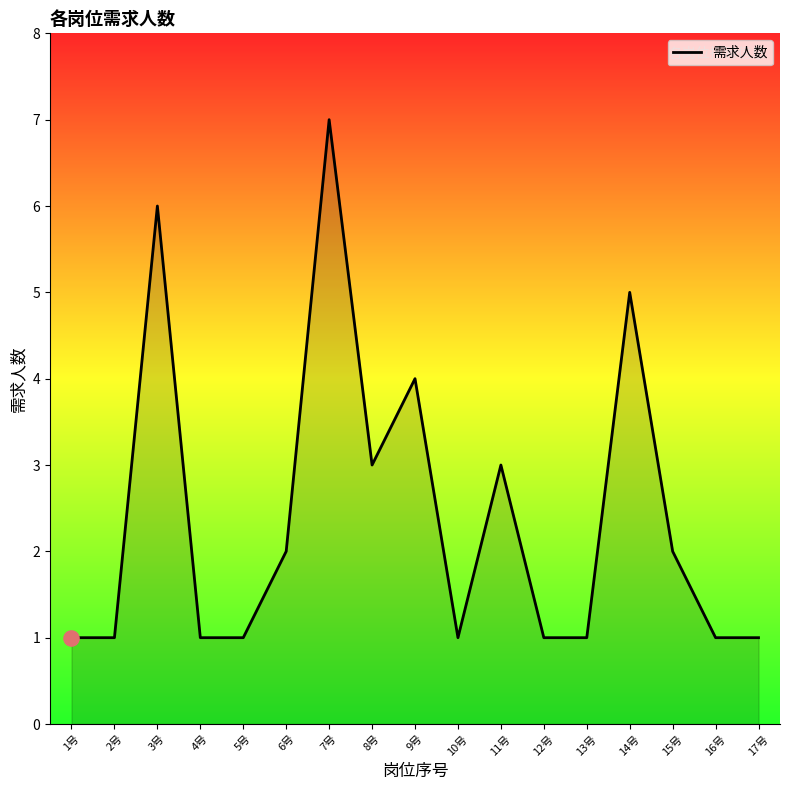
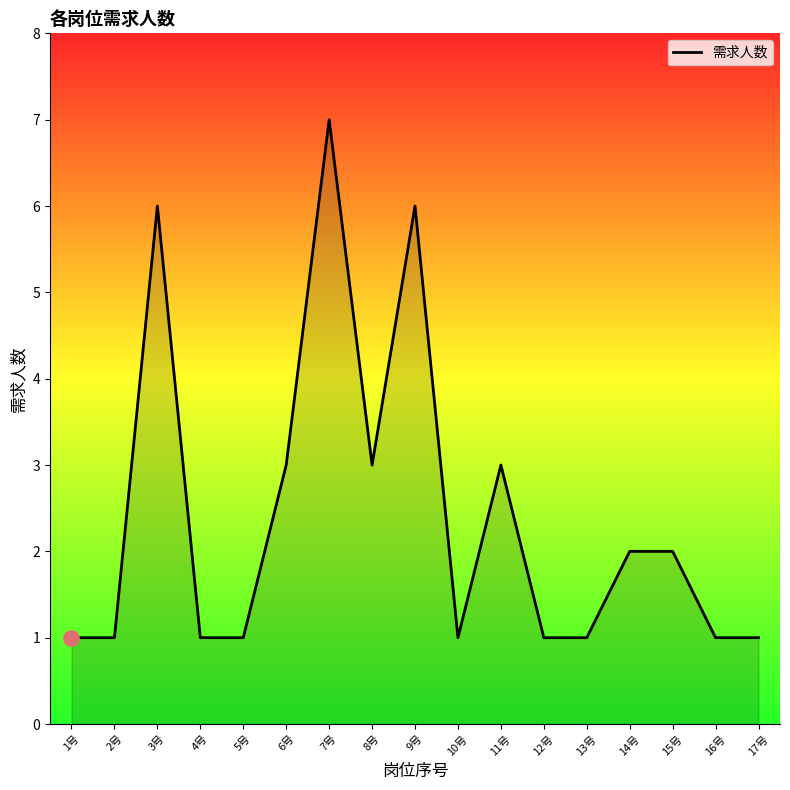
需求人数, 6号: 2 -> 3
需求人数, 9号: 4 -> 6
需求人数, 14号: 5 -> 2
